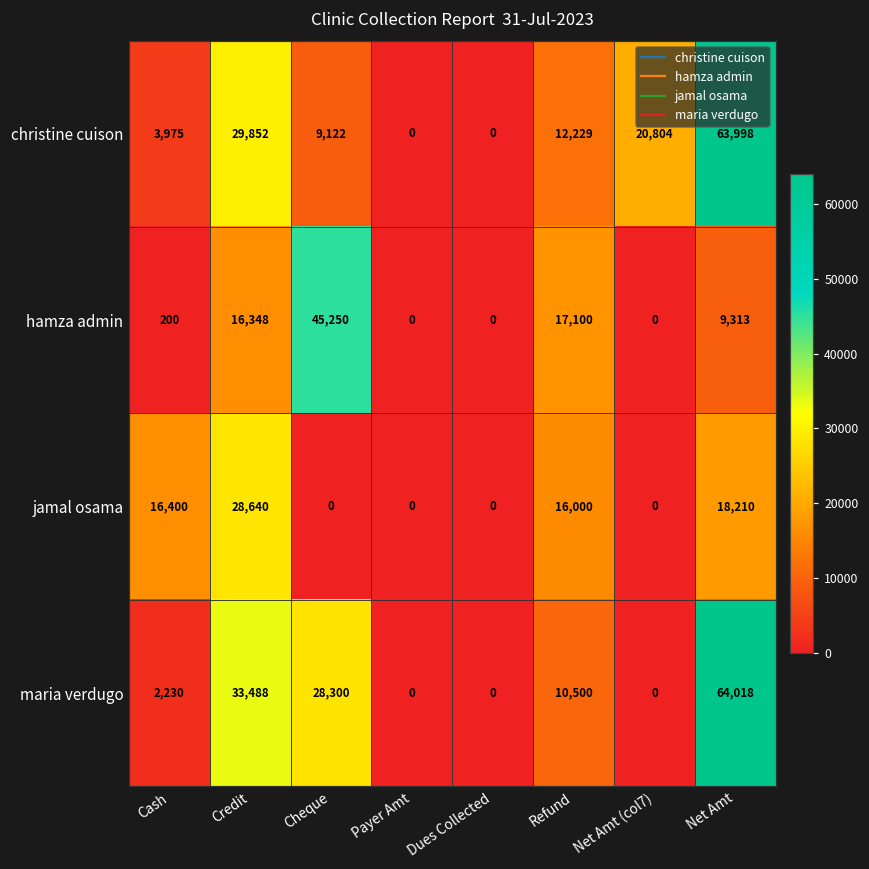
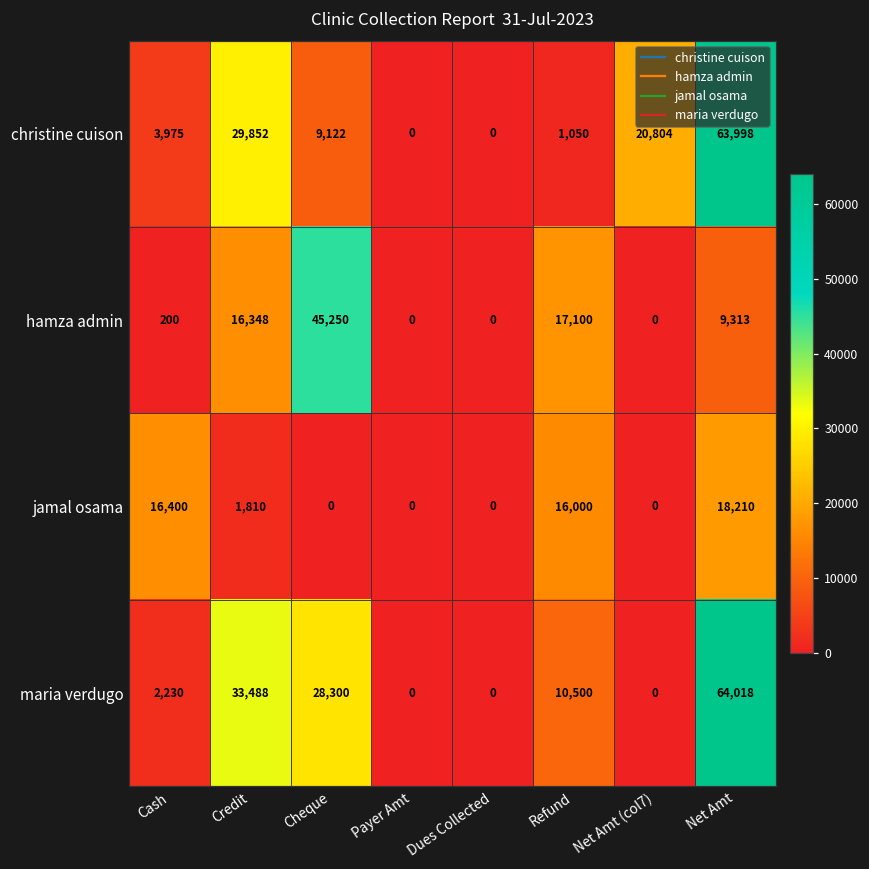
christine cuison, Refund: 12,229 -> 1,050
jamal osama, Credit: 28,640 -> 1,810
